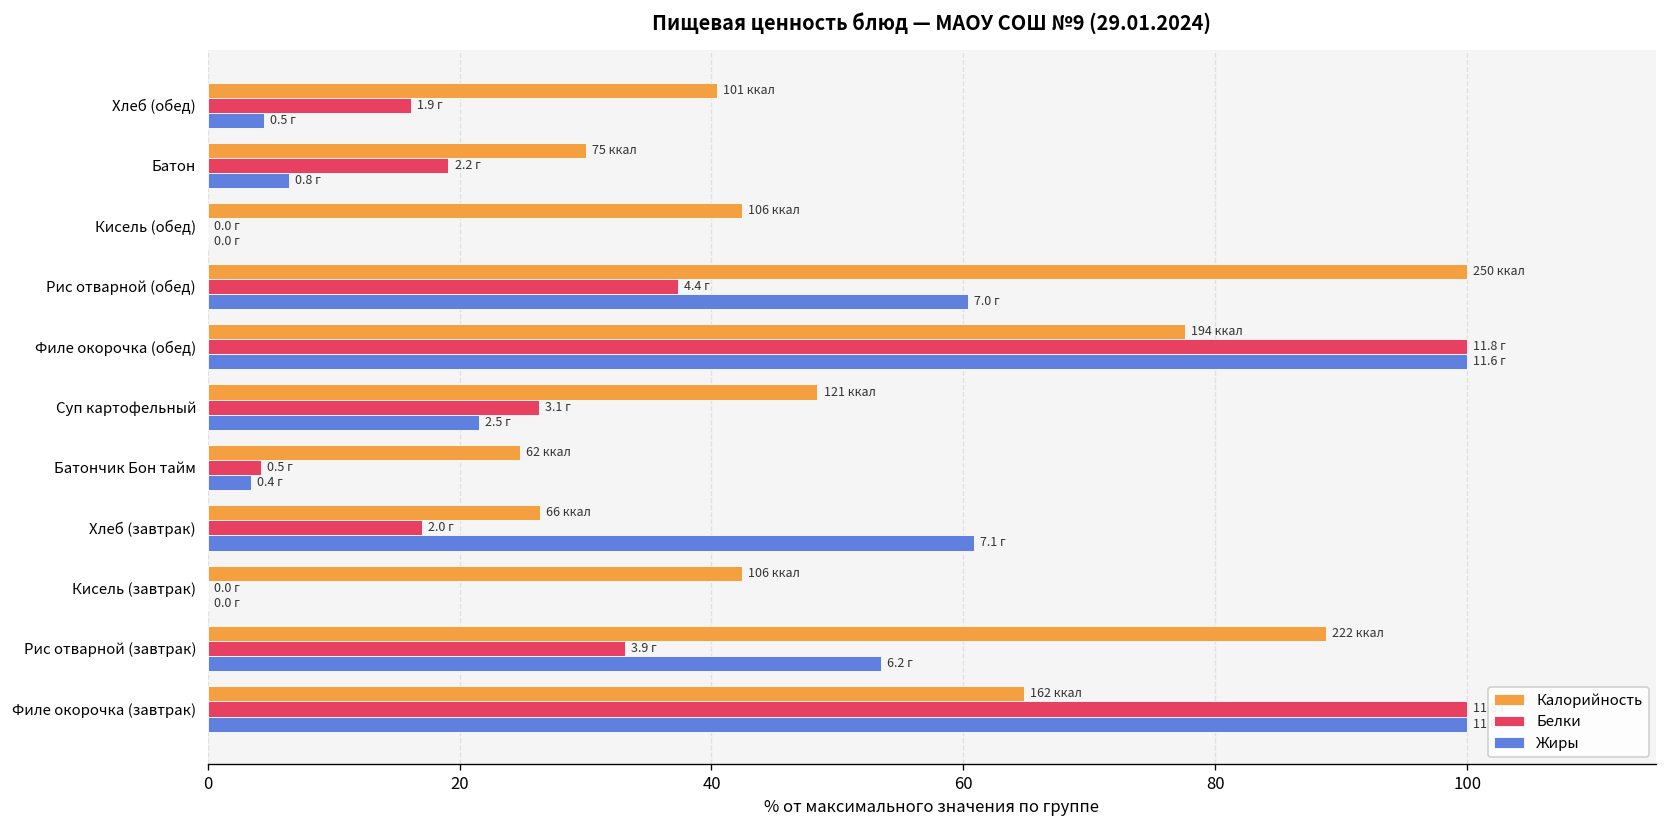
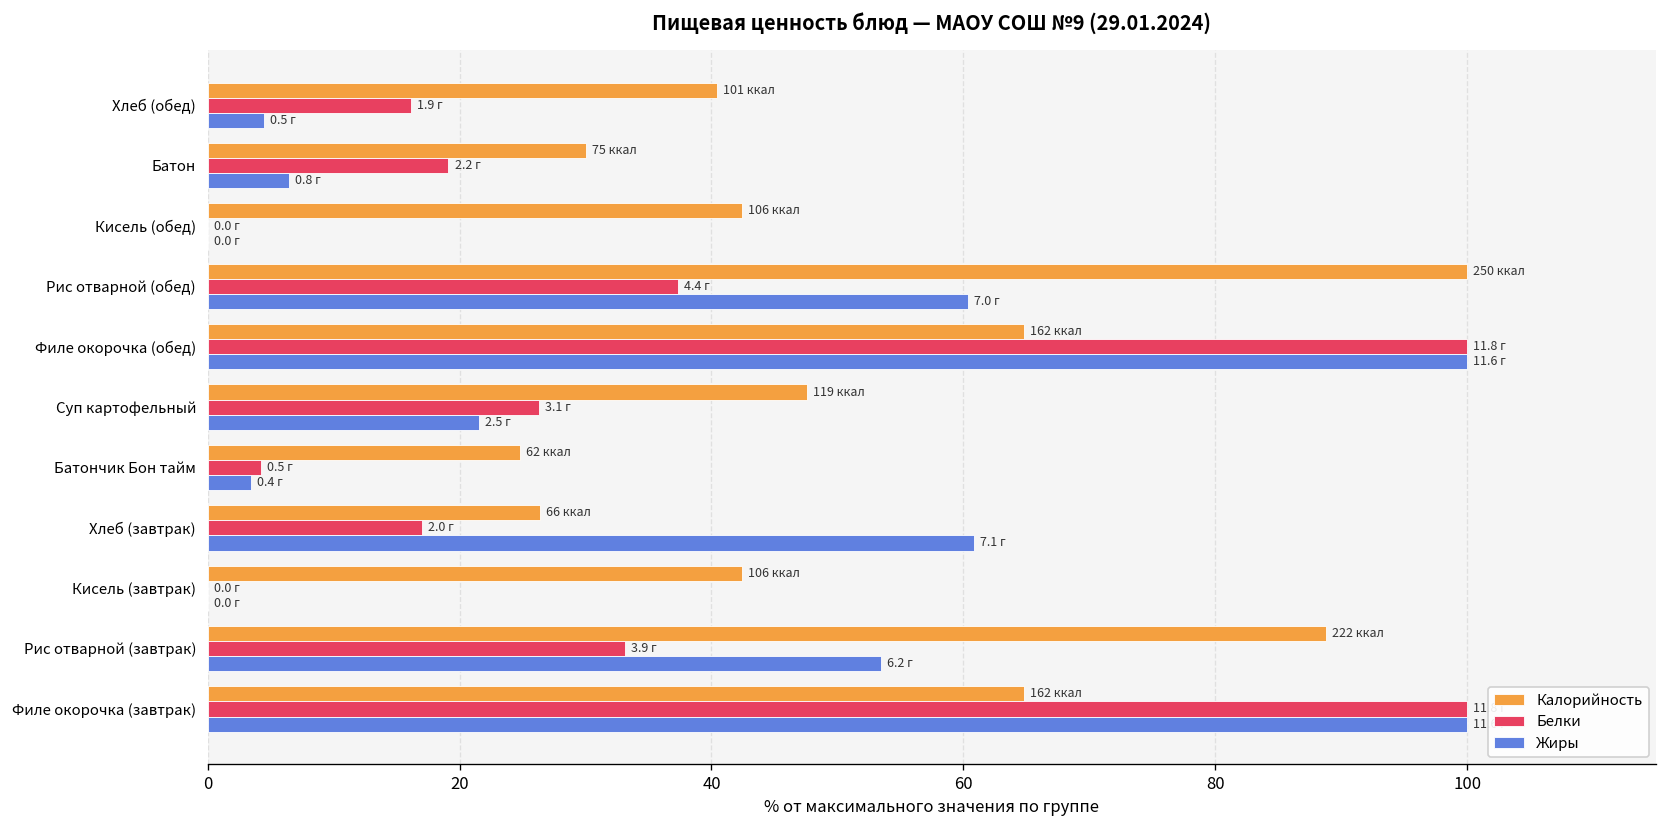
Калорийность, Филе окорочка (обед): 194 -> 162
Калорийность, Суп картофельный: 121 -> 119
